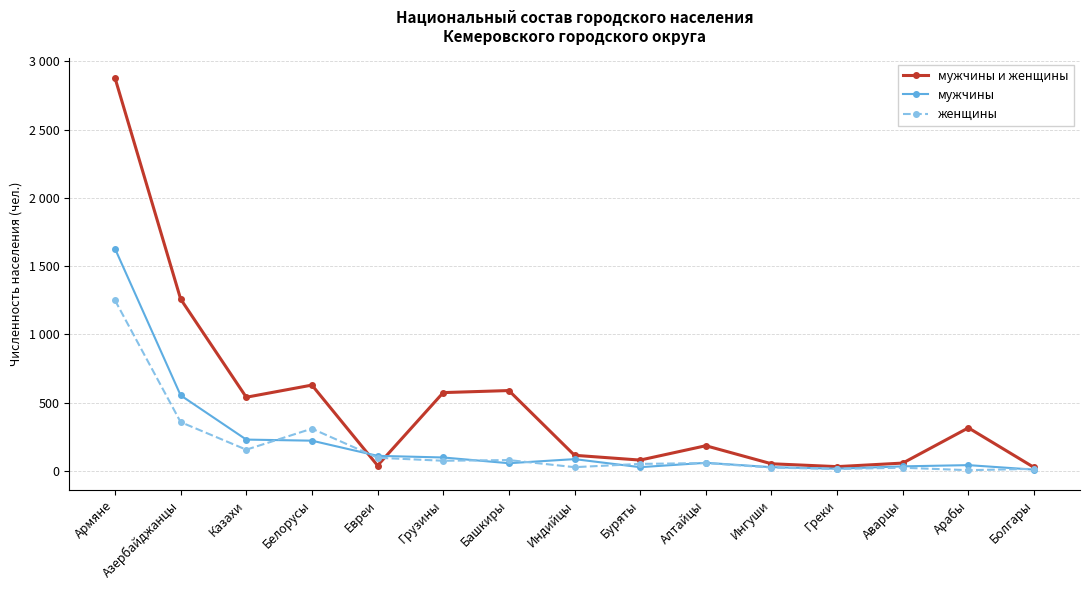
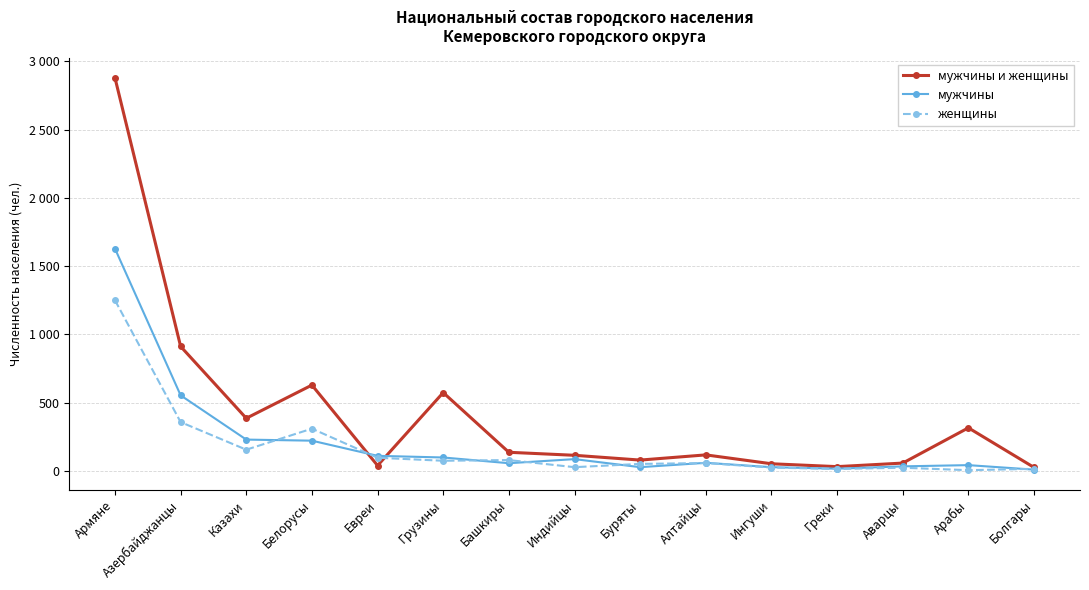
мужчины и женщины, Азербайджанцы: 1260 -> 910
мужчины и женщины, Казахи: 540 -> 390
мужчины и женщины, Башкиры: 590 -> 140
мужчины и женщины, Алтайцы: 190 -> 120
